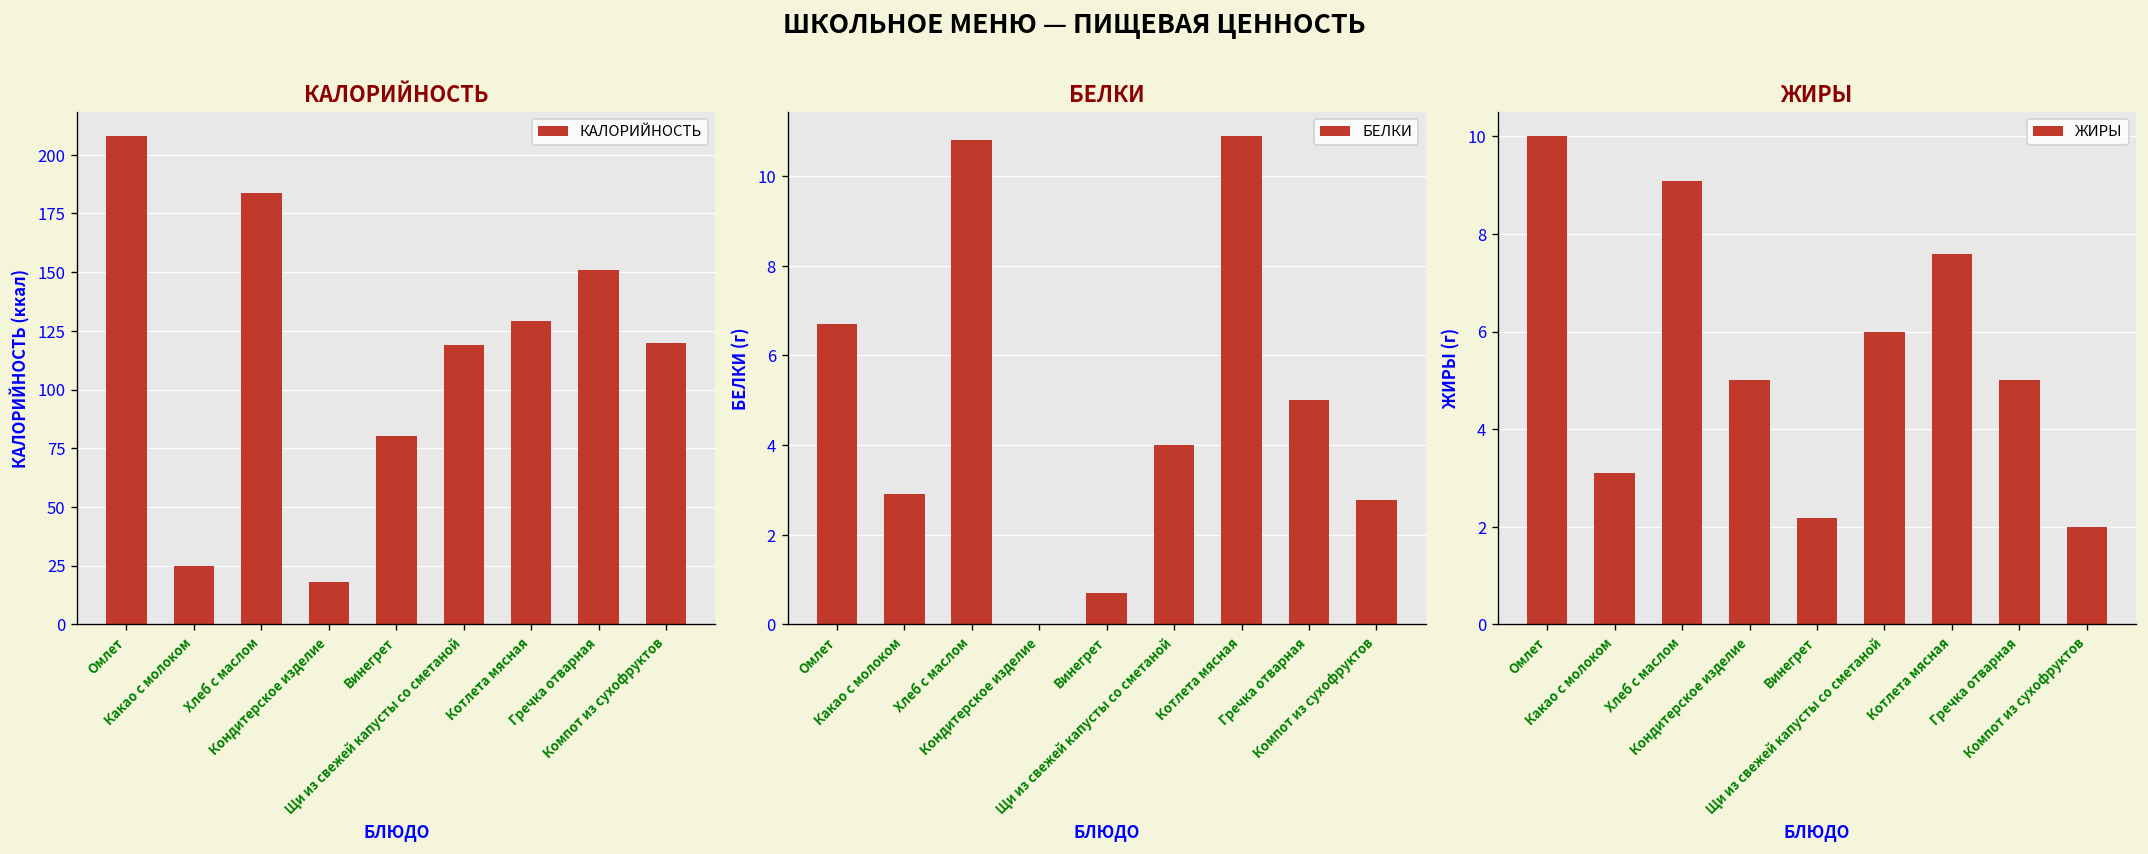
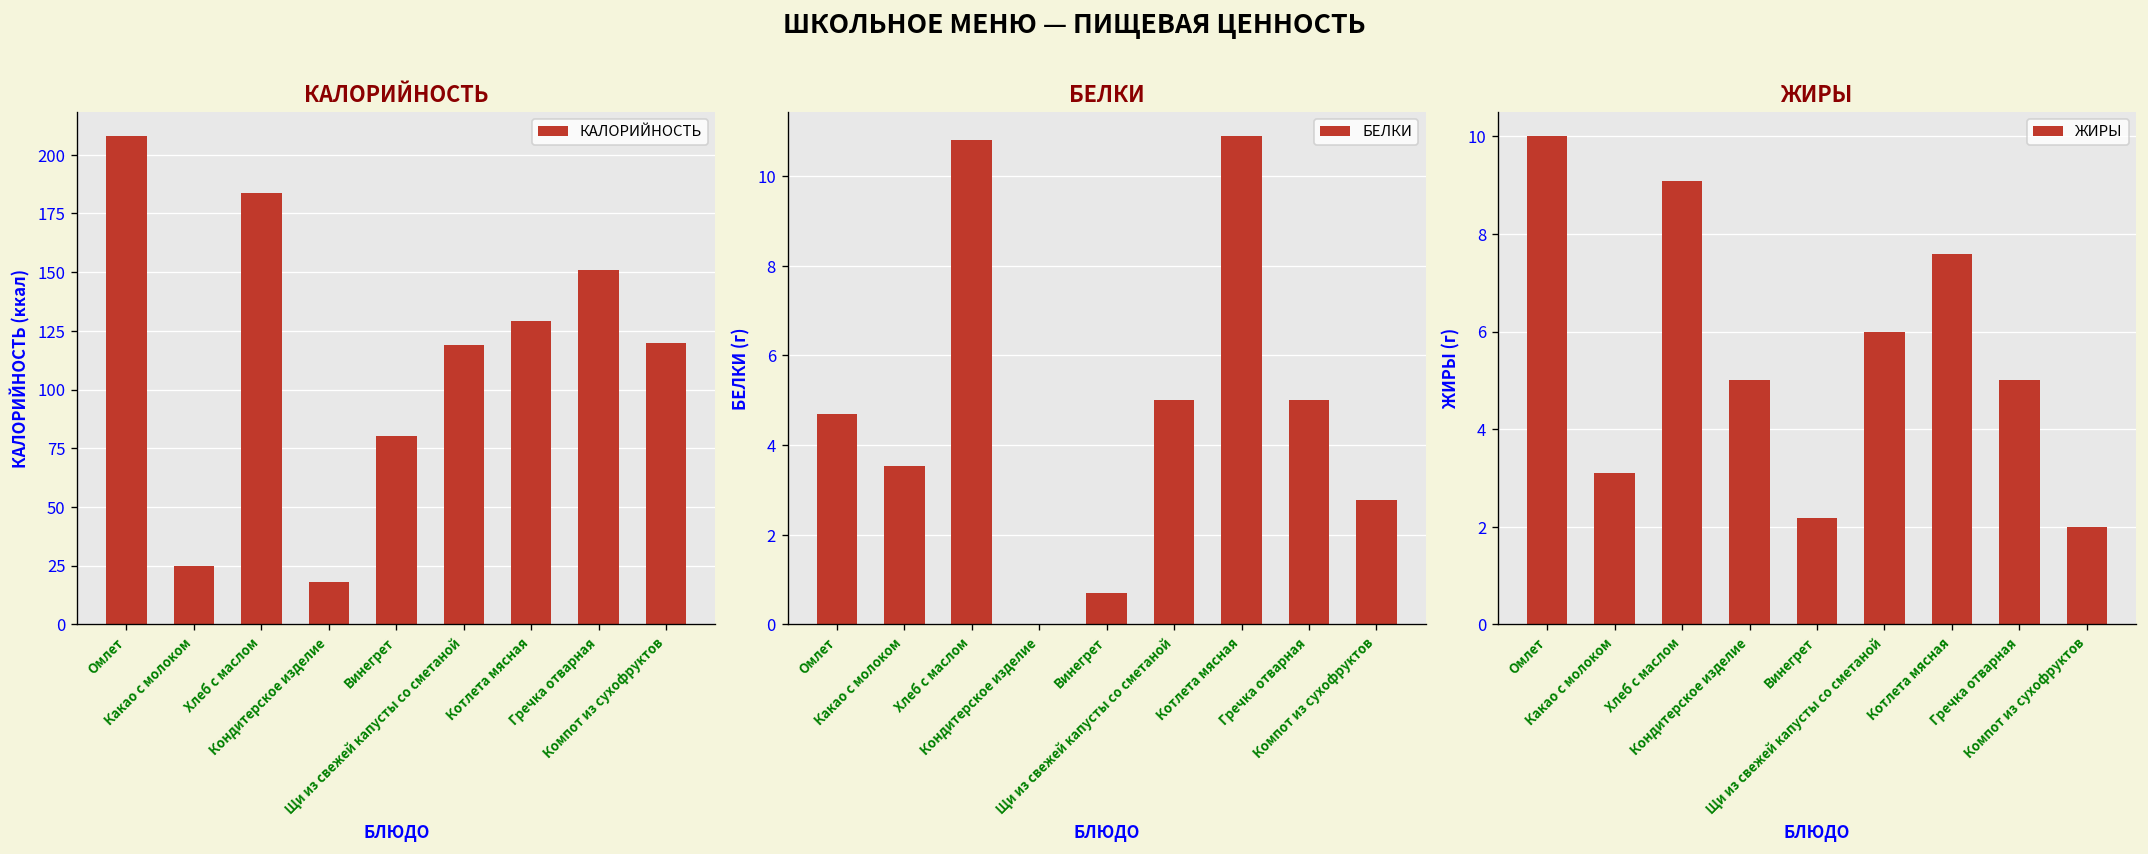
БЕЛКИ, Омлет: 6.7 -> 4.7
БЕЛКИ, Какао с молоком: 2.9 -> 3.5
БЕЛКИ, Щи из свежей капусты со сметаной: 4 -> 5
